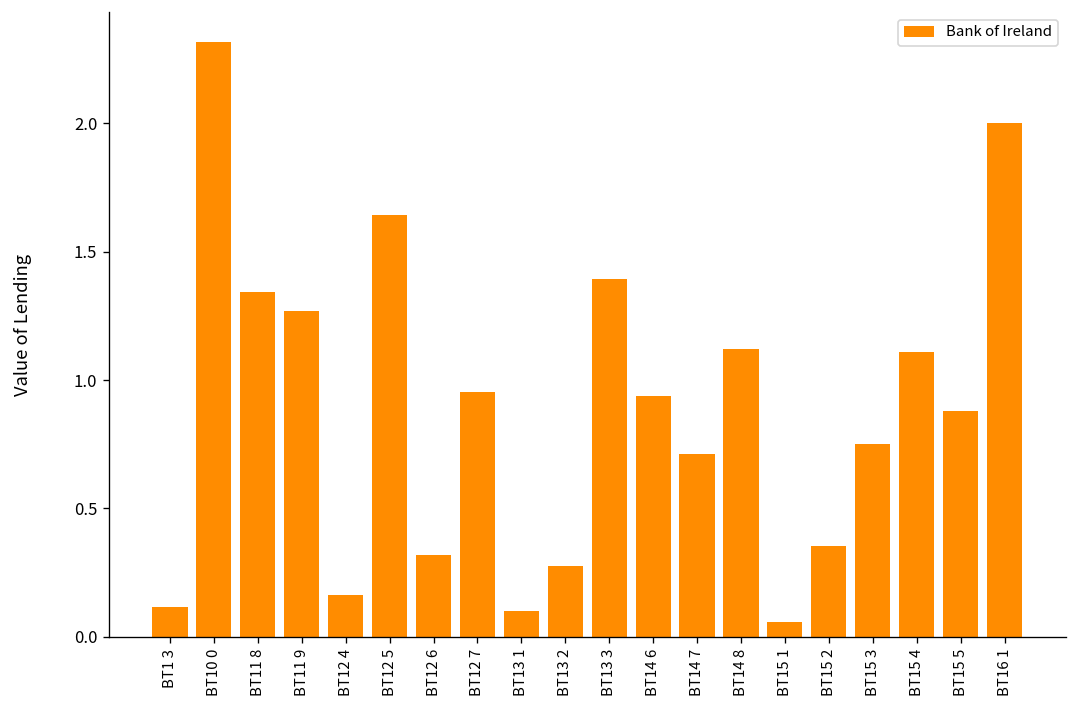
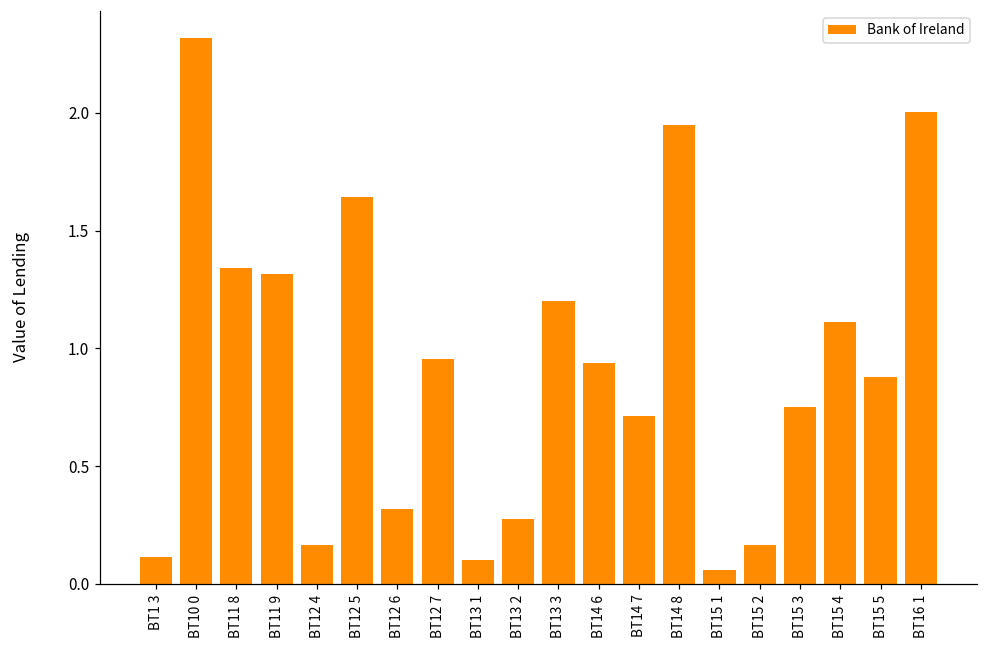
BT11 9: 1.27 -> 1.32
BT13 3: 1.39 -> 1.20
BT14 8: 1.12 -> 1.95
BT15 2: 0.35 -> 0.16
